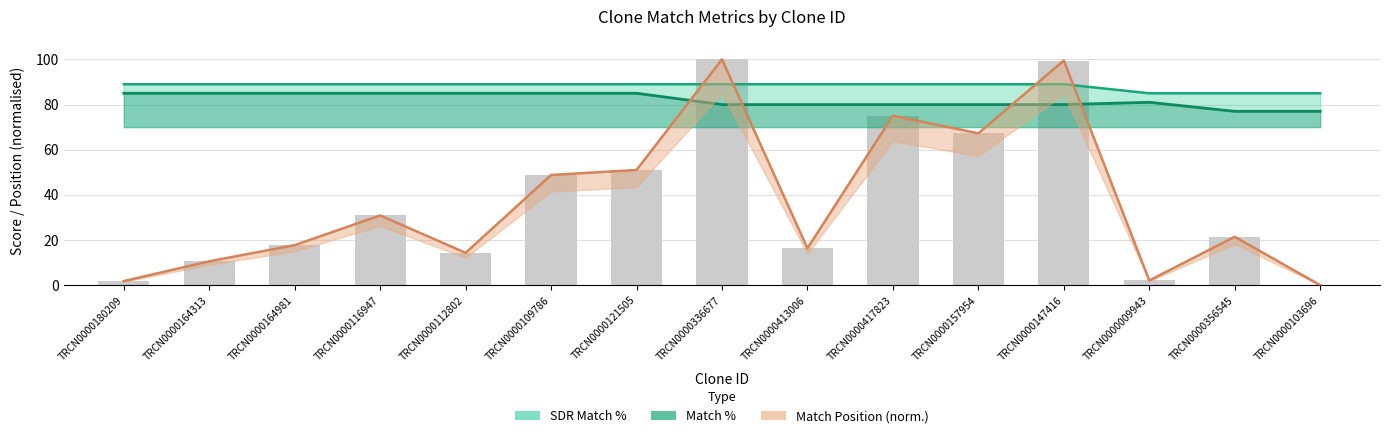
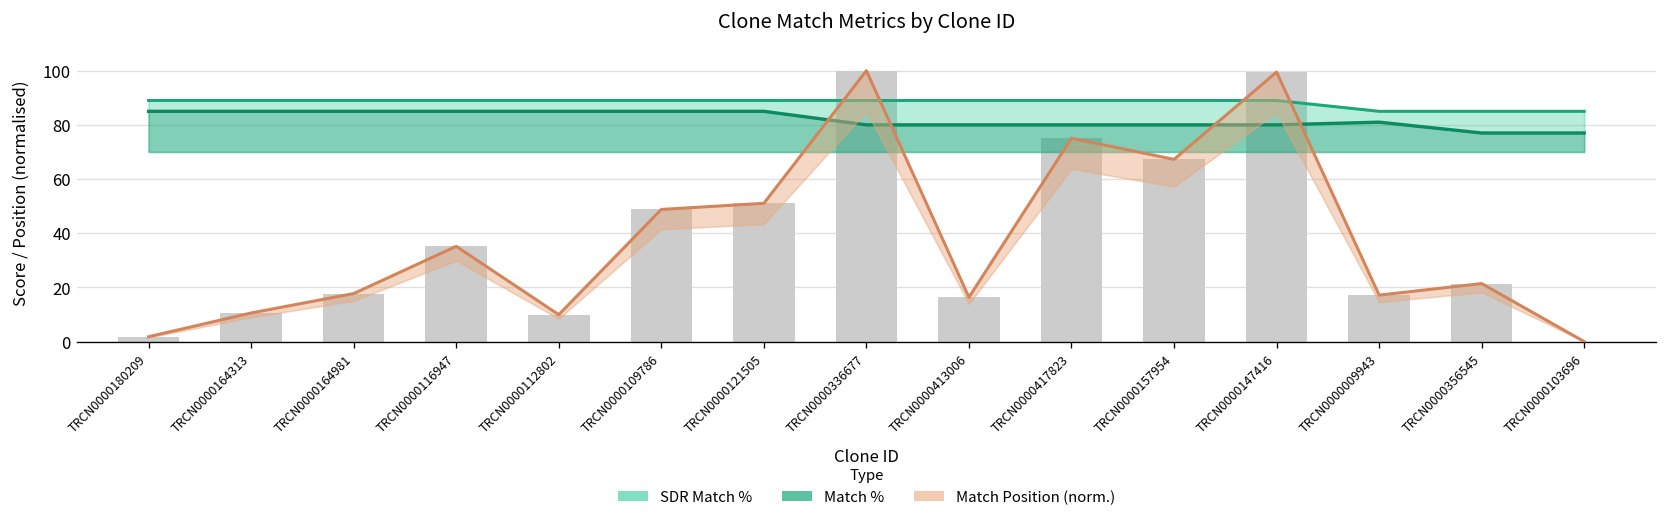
Match Position (norm.), TRCN0000116947: 31 -> 35
Match Position (norm.), TRCN0000112802: 14 -> 10
Match Position (norm.), TRCN0000009943: 2 -> 17
